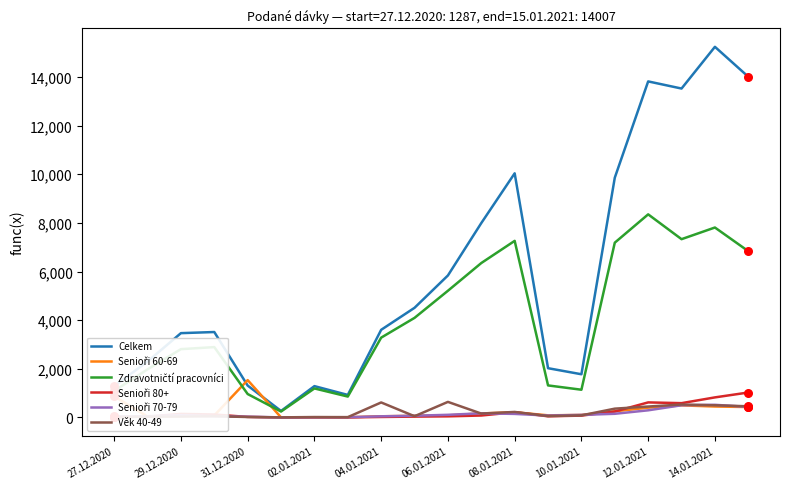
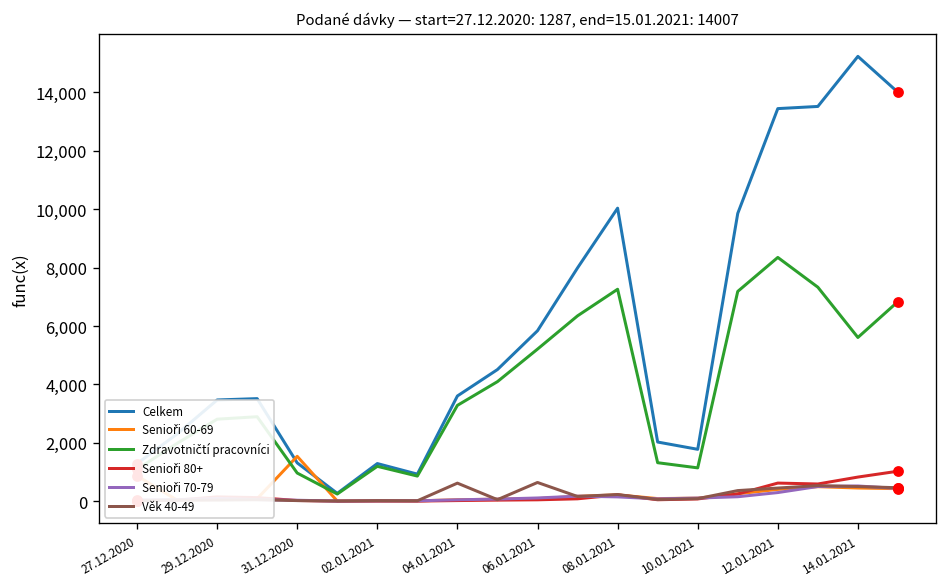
Celkem, 12.01.2021: 13,800 -> 13,400
Zdravotničtí pracovníci, 14.01.2021: 7,800 -> 5,600
